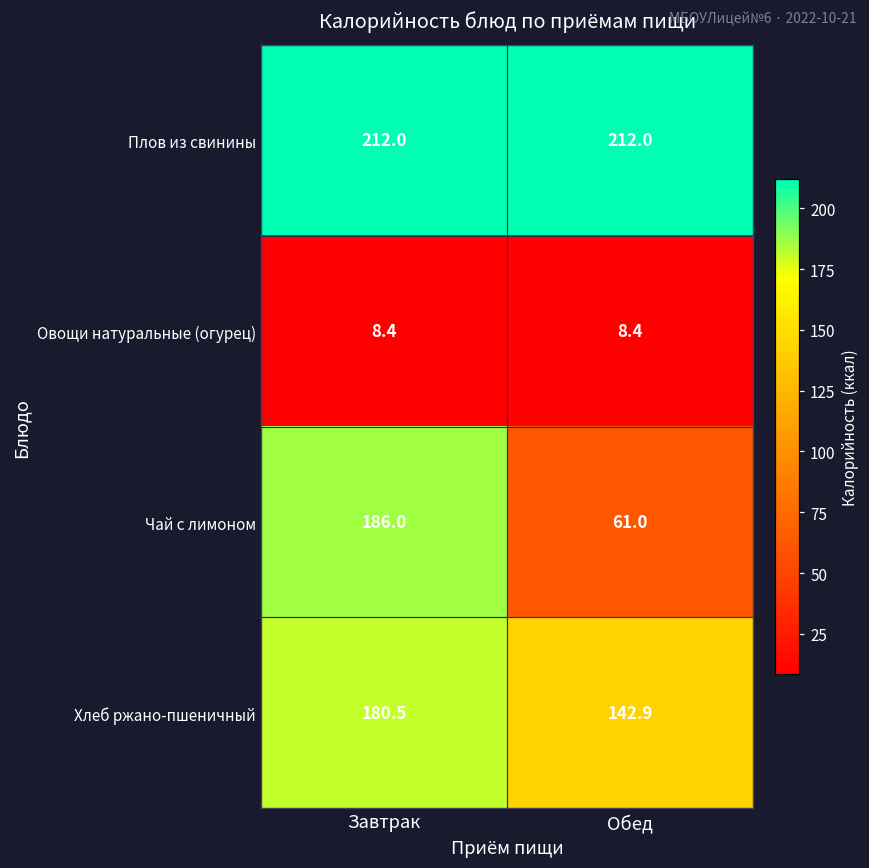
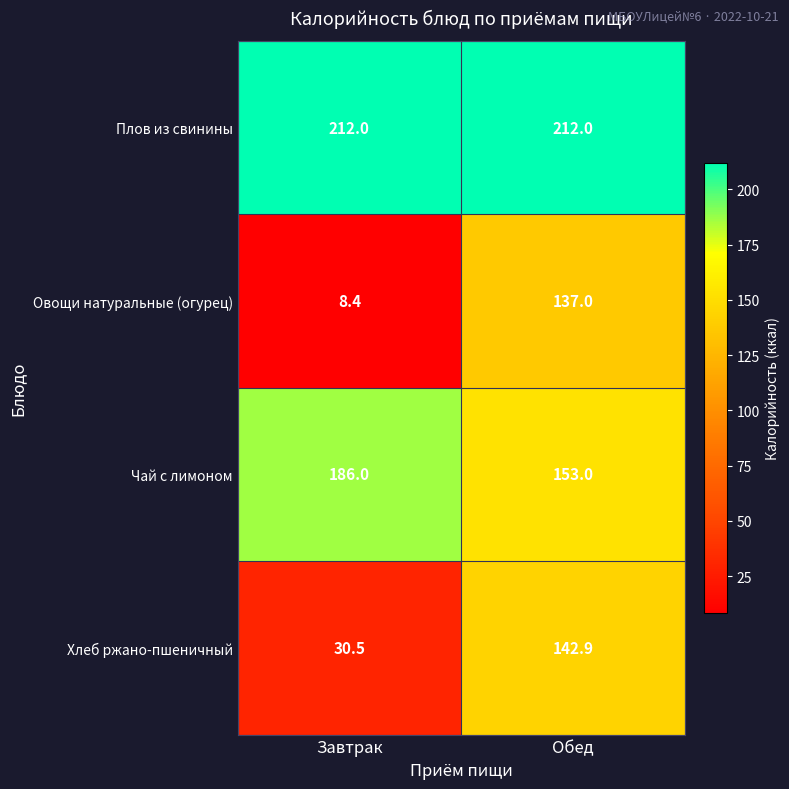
Овощи натуральные (огурец), Обед: 8.4 -> 137.0
Чай с лимоном, Обед: 61.0 -> 153.0
Хлеб ржано-пшеничный, Завтрак: 180.5 -> 30.5
